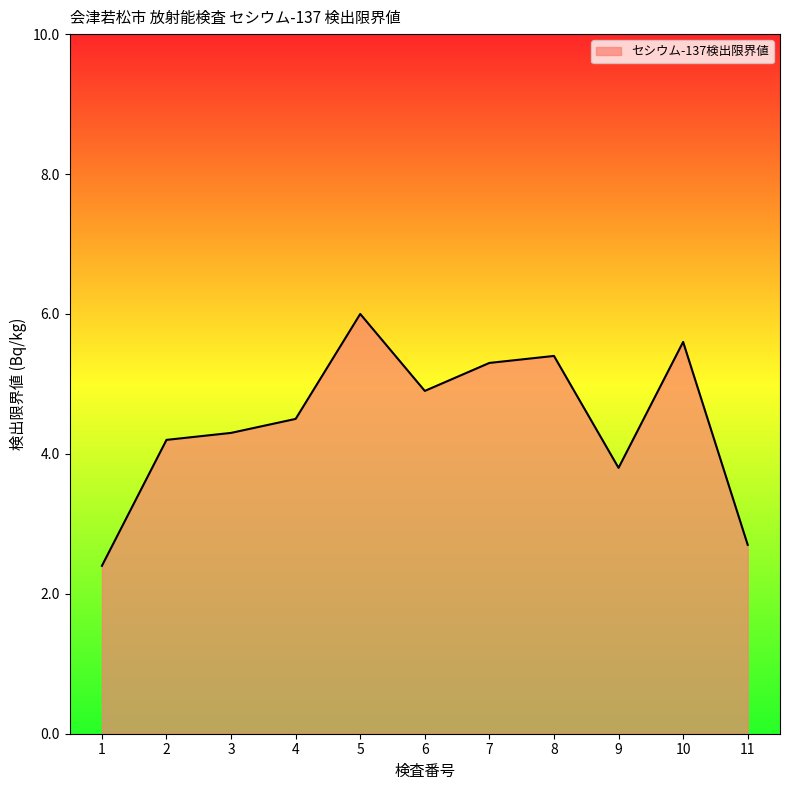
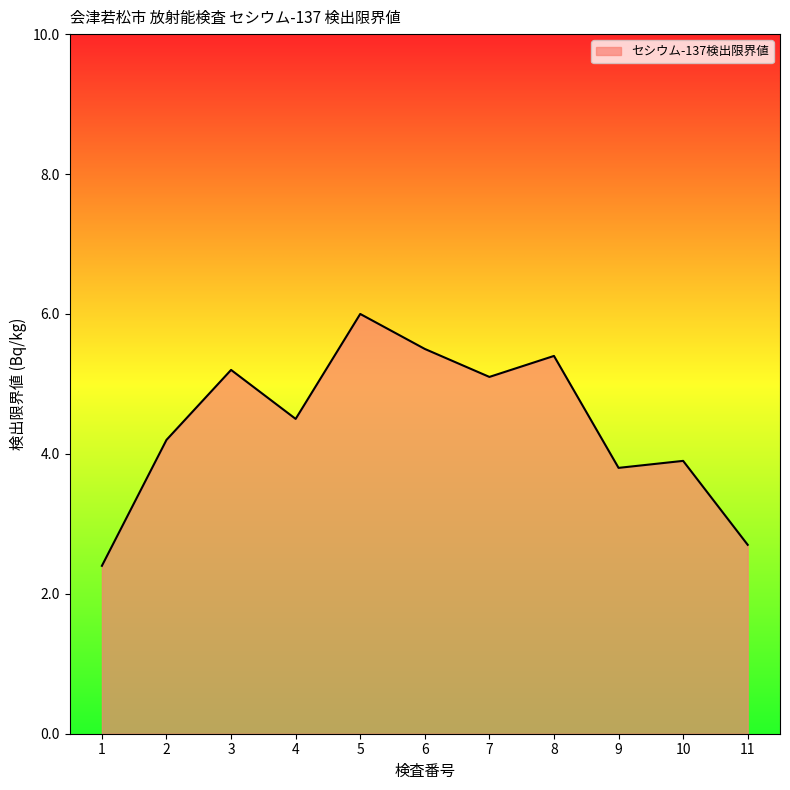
3: 4.3 -> 5.2
6: 4.9 -> 5.5
7: 5.3 -> 5.1
10: 5.6 -> 3.9
